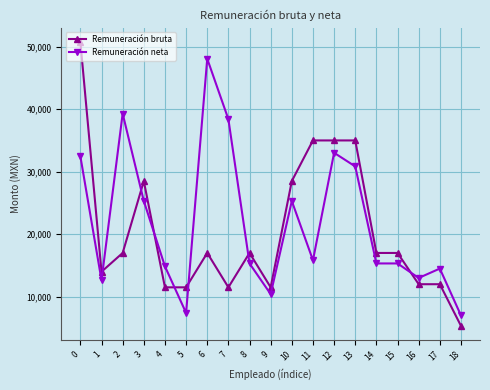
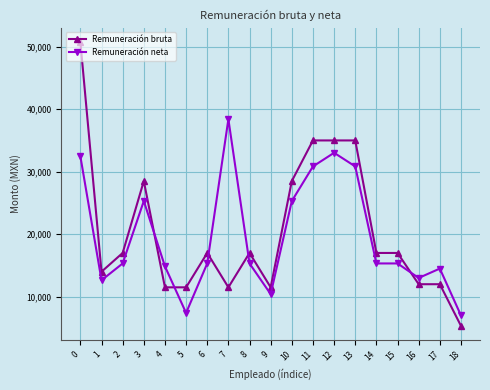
Remuneración neta, 2: 39,000 -> 15,000
Remuneración neta, 6: 48,000 -> 15,000
Remuneración neta, 11: 16,000 -> 31,000
